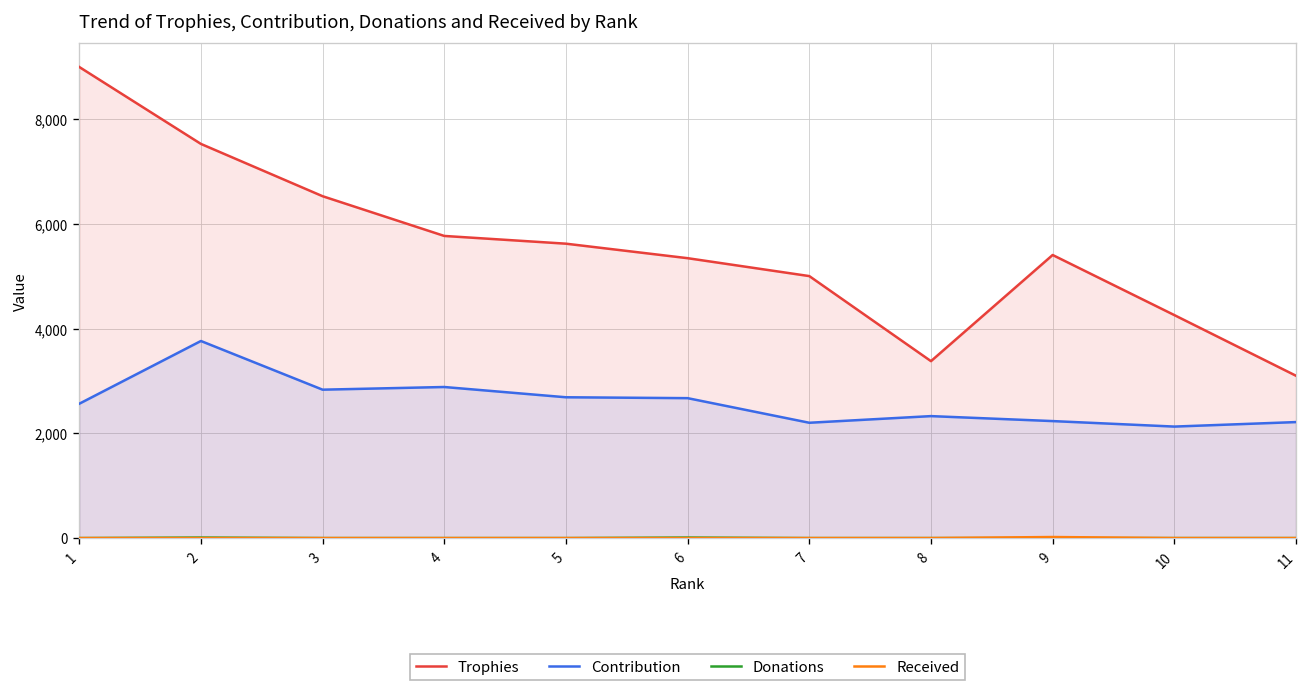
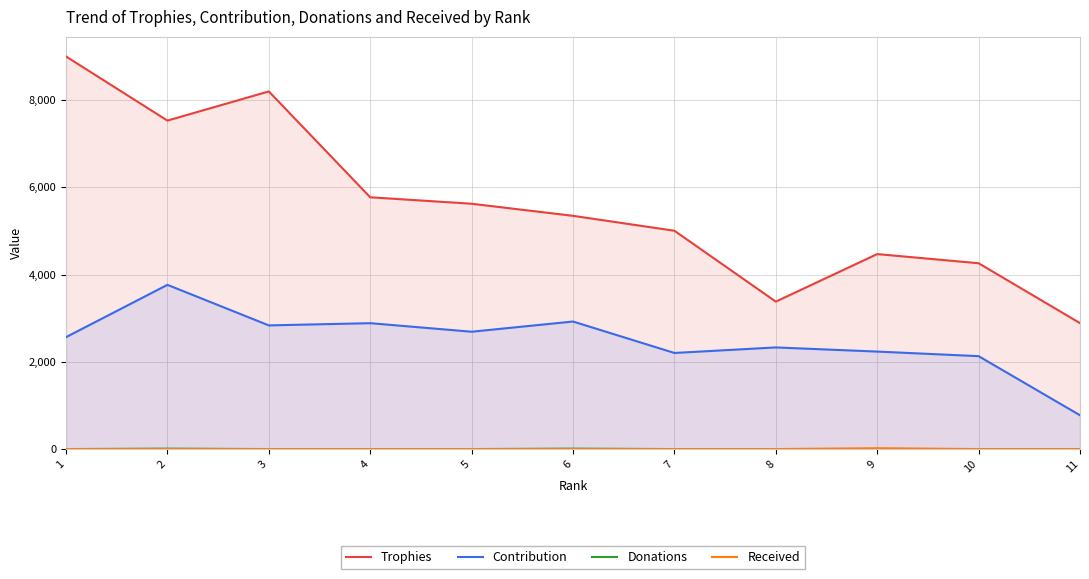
Trophies, 3: 6,500 -> 8,200
Contribution, 6: 2,700 -> 2,900
Trophies, 9: 5,400 -> 4,500
Trophies, 11: 3,100 -> 2,900
Contribution, 11: 2,200 -> 800
